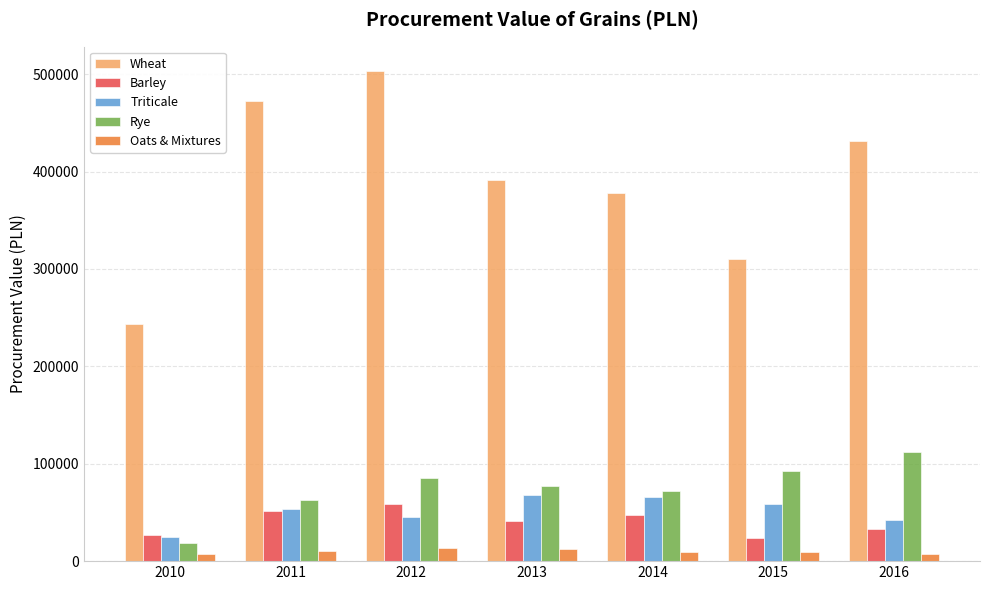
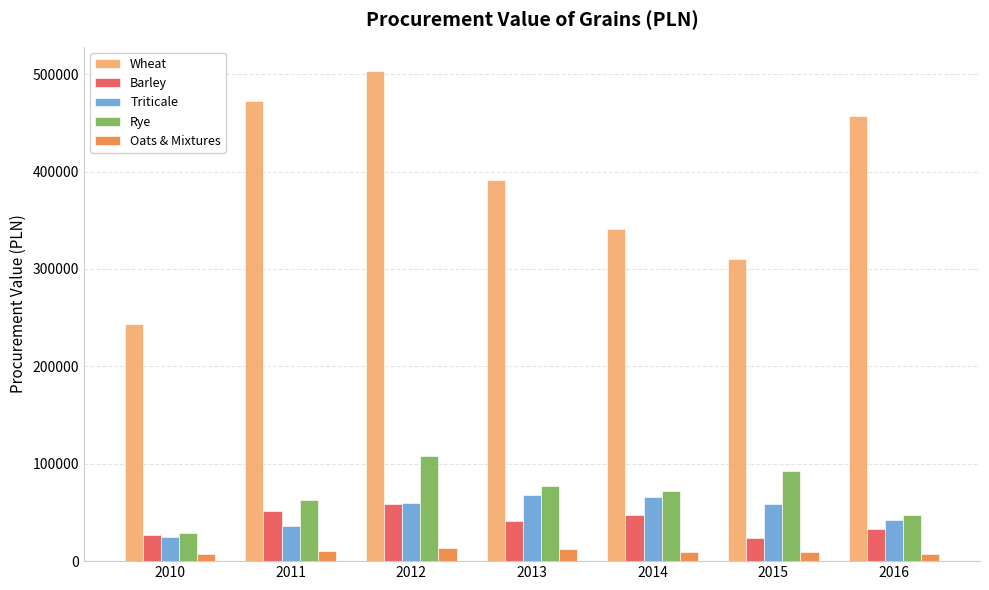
Rye, 2010: 20000 -> 30000
Triticale, 2011: 50000 -> 40000
Triticale, 2012: 50000 -> 60000
Rye, 2012: 90000 -> 110000
Wheat, 2014: 380000 -> 340000
Wheat, 2016: 430000 -> 460000
Rye, 2016: 110000 -> 50000
